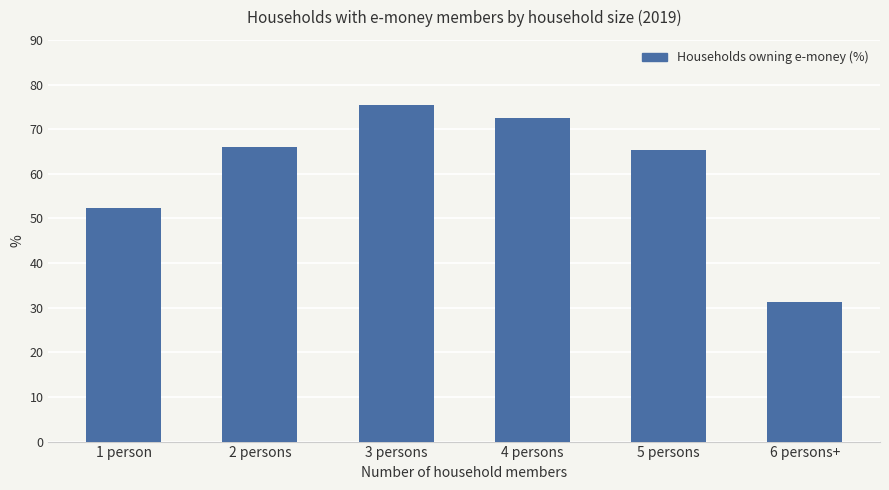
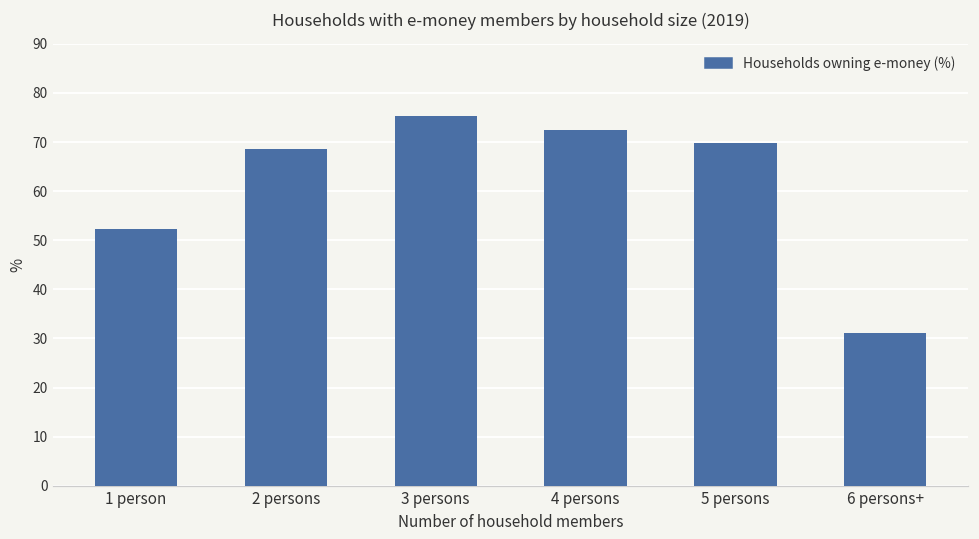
2 persons: 66 -> 69
5 persons: 65 -> 70
